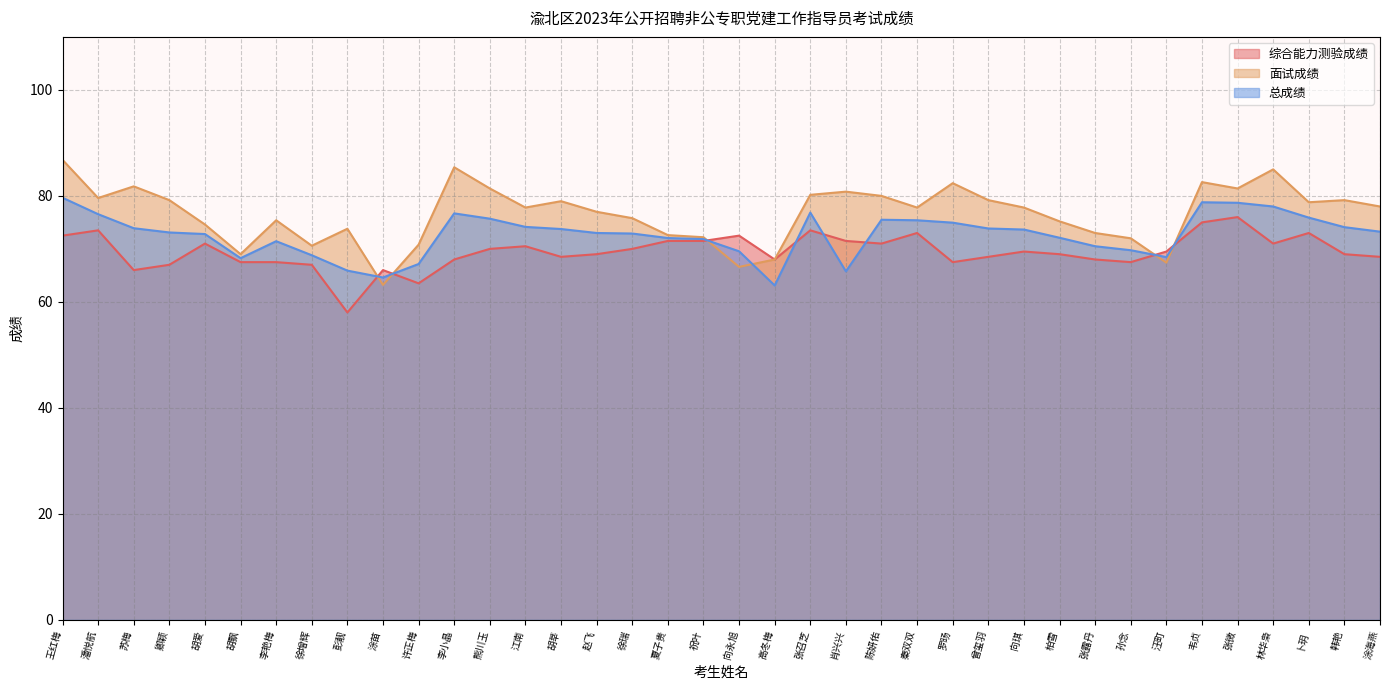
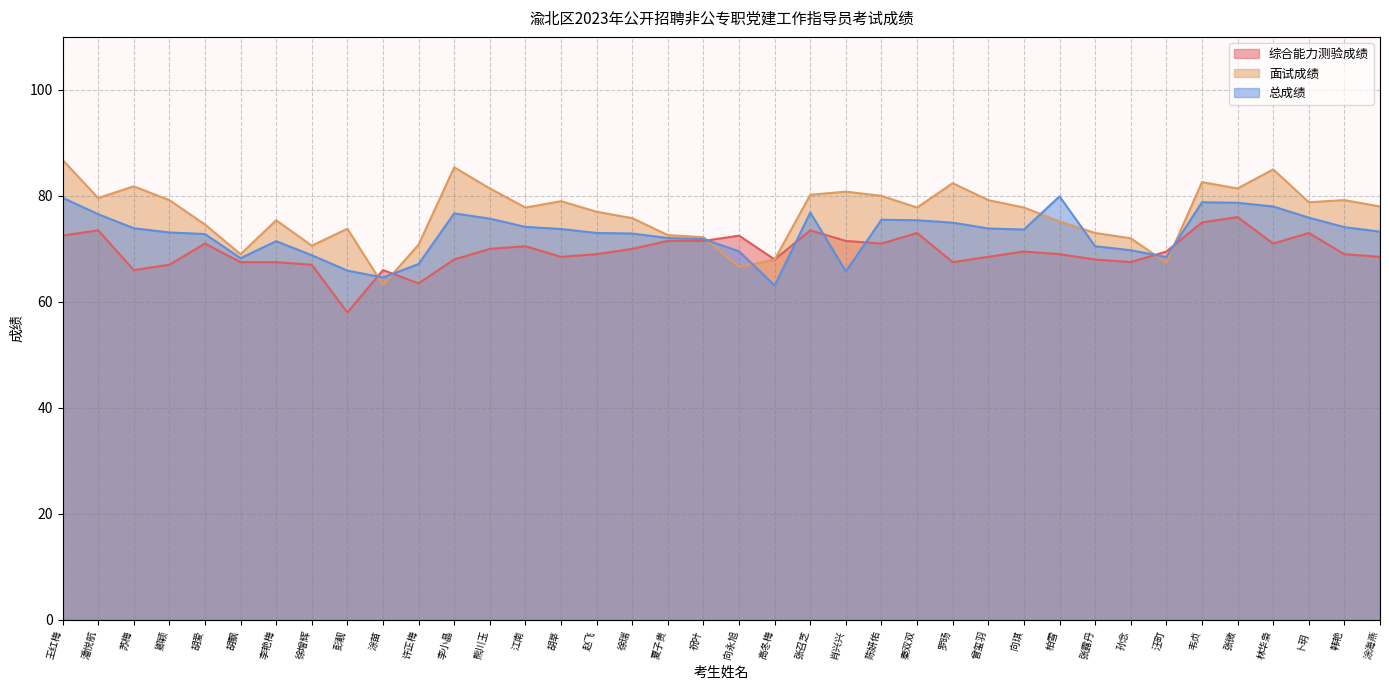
总成绩, 柏雪: 72 -> 80
